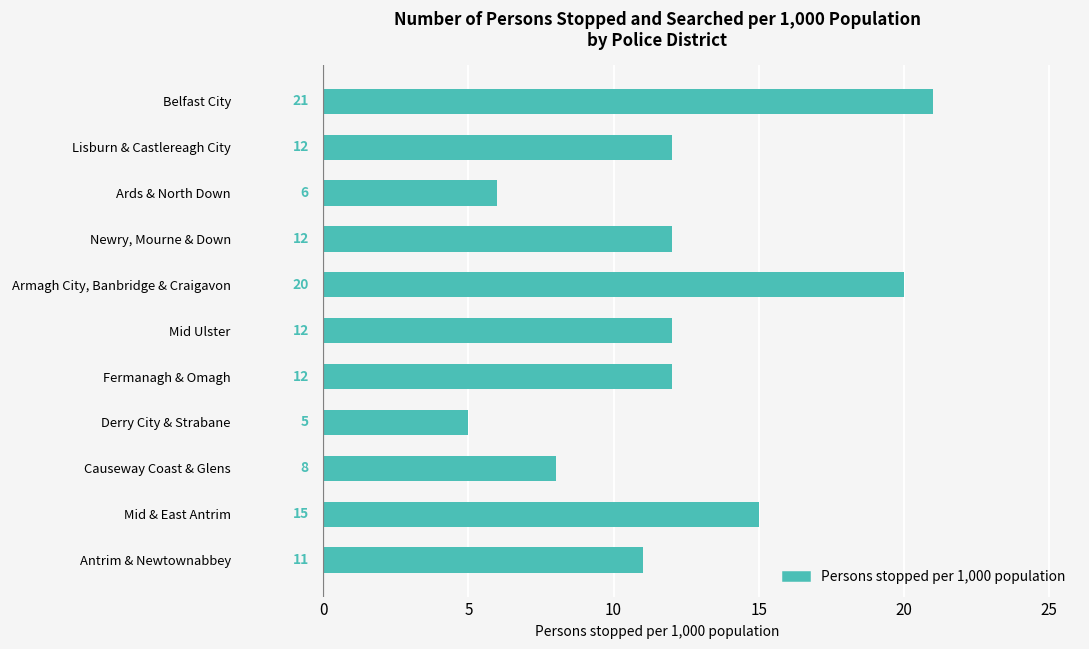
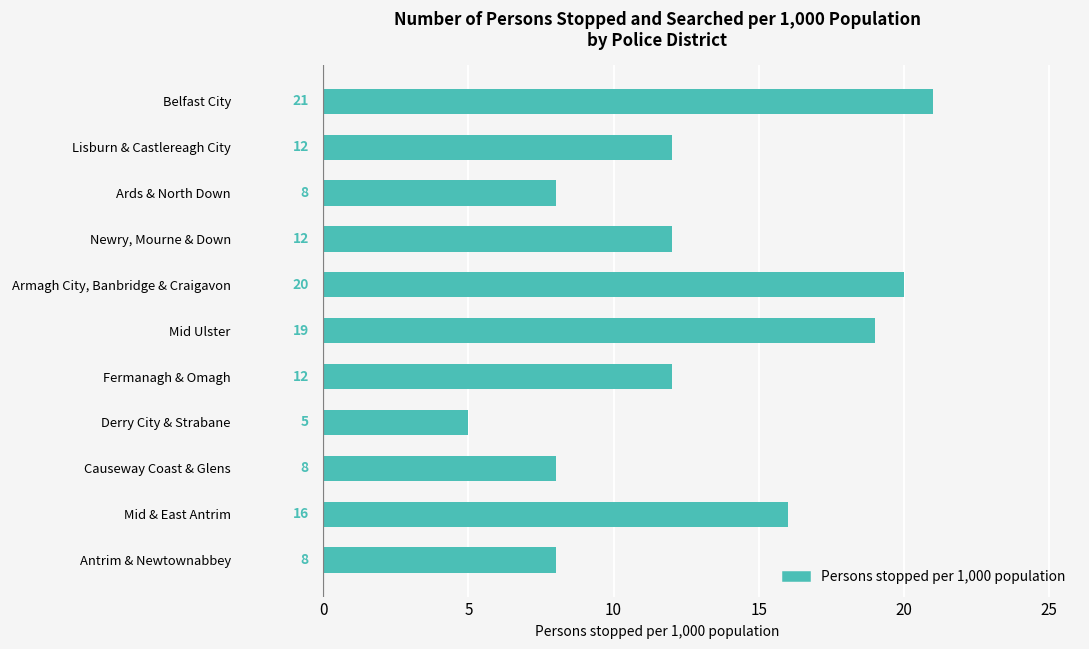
Ards & North Down: 6 -> 8
Mid Ulster: 12 -> 19
Mid & East Antrim: 15 -> 16
Antrim & Newtownabbey: 11 -> 8
